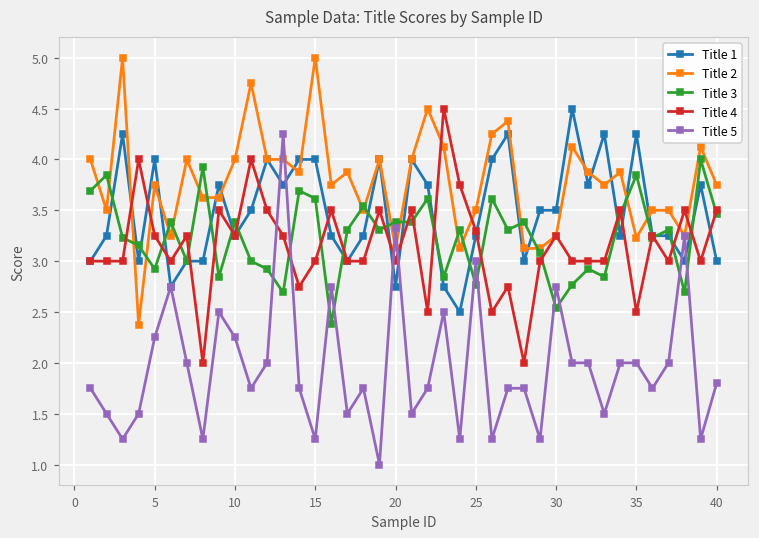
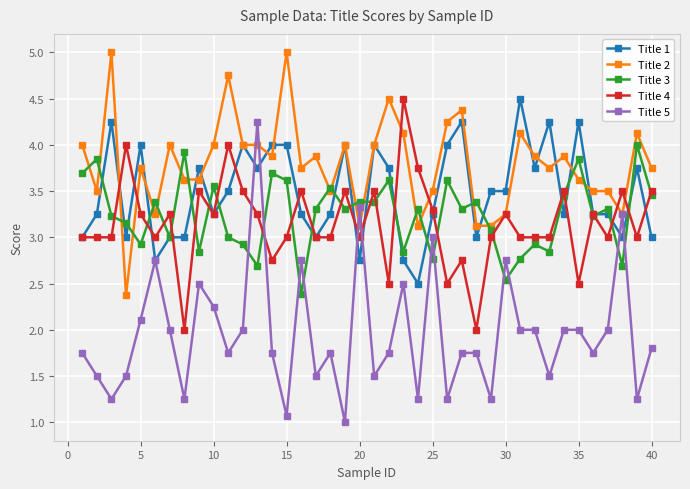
Title 5, 5: 2.3 -> 2.1
Title 3, 10: 3.4 -> 3.6
Title 5, 15: 1.3 -> 1.1
Title 2, 35: 3.2 -> 3.6
